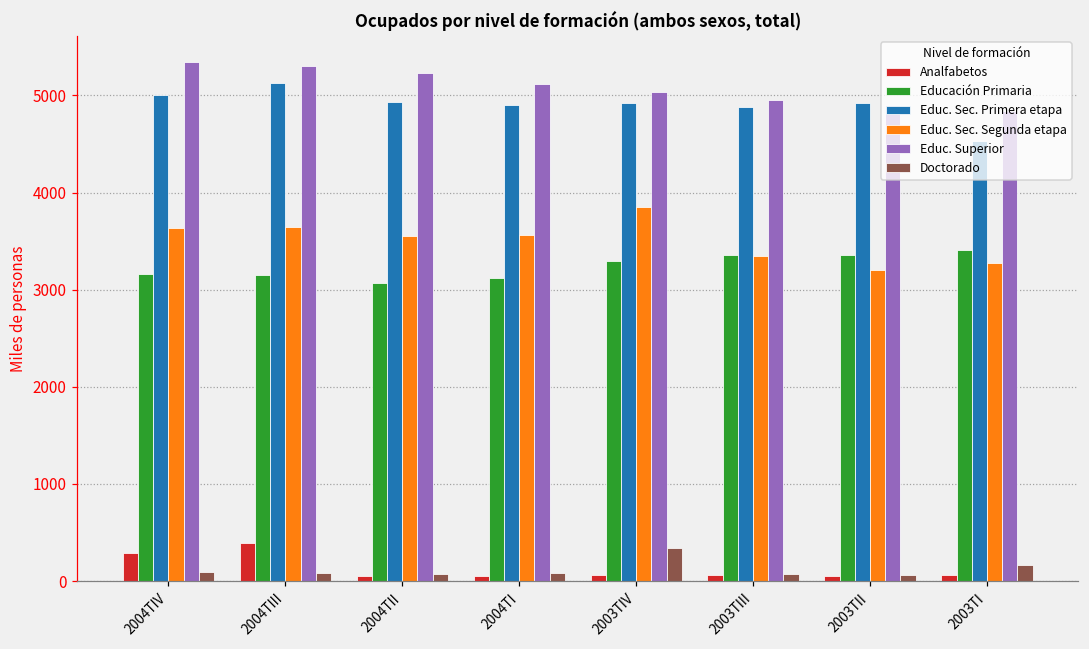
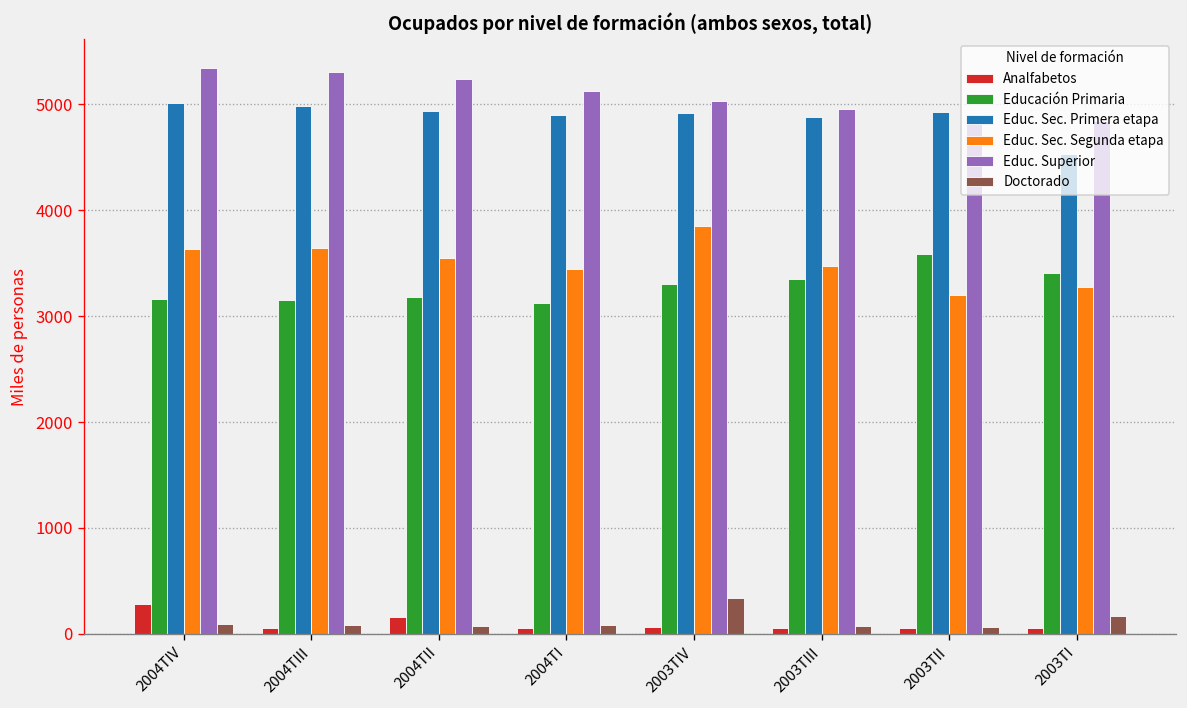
Analfabetos, 2004TIII: 400 -> 100
Educ. Sec. Primera etapa, 2004TIII: 5100 -> 5000
Analfabetos, 2004TII: 100 -> 200
Educación Primaria, 2004TII: 3100 -> 3200
Educ. Sec. Segunda etapa, 2004TI: 3600 -> 3400
Educ. Sec. Segunda etapa, 2003TIII: 3300 -> 3500
Educación Primaria, 2003TII: 3400 -> 3600
